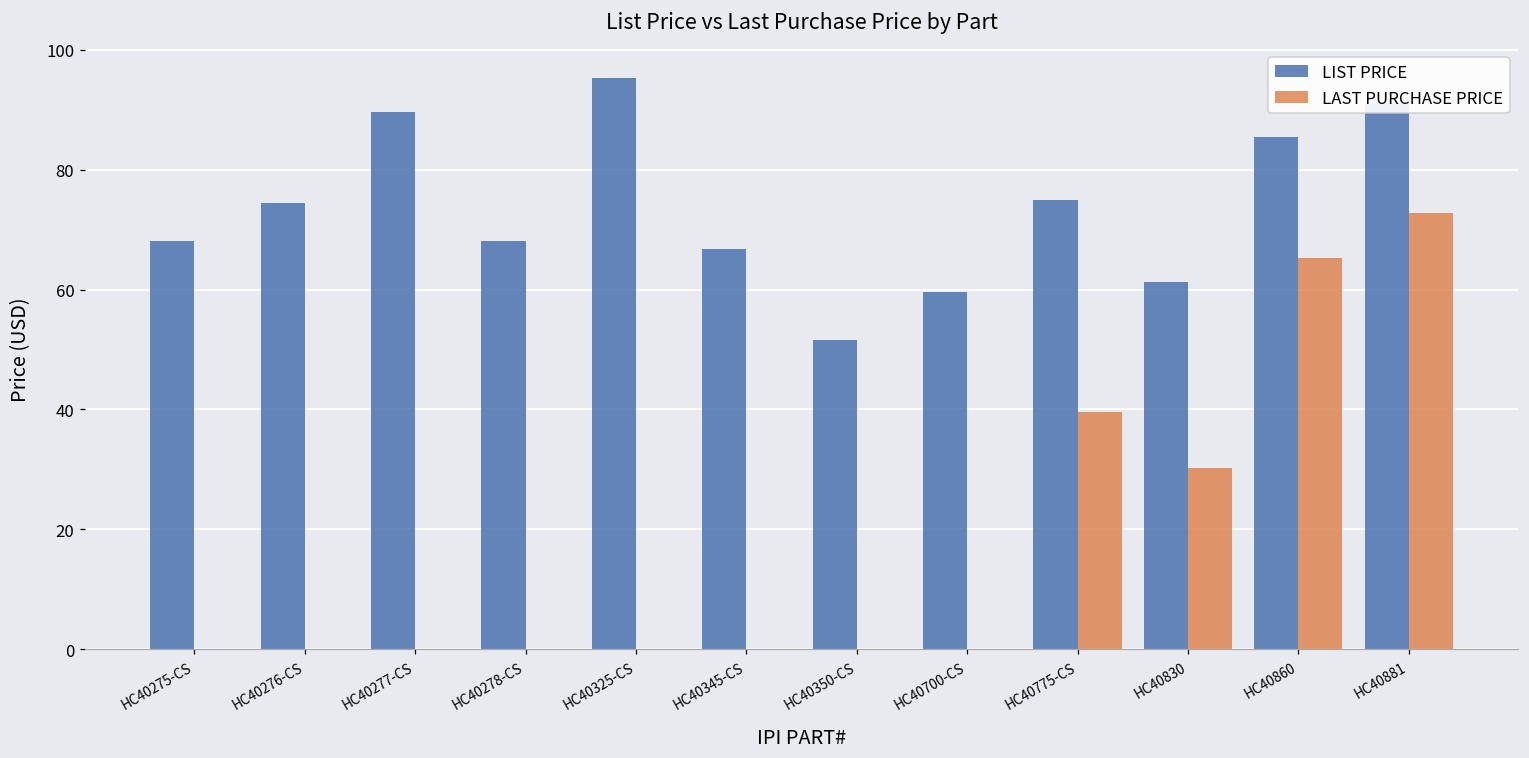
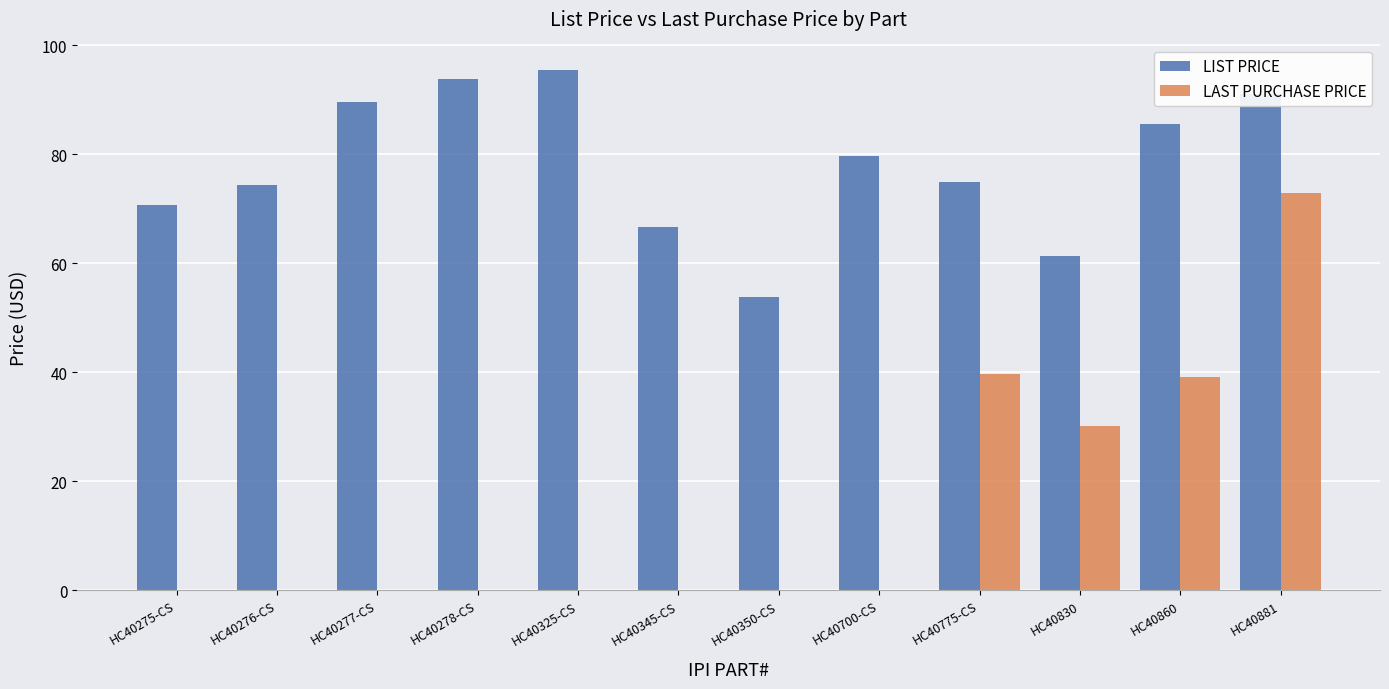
LIST PRICE, HC40275-CS: 68 -> 71
LIST PRICE, HC40278-CS: 68 -> 94
LIST PRICE, HC40350-CS: 52 -> 54
LIST PRICE, HC40700-CS: 60 -> 80
LAST PURCHASE PRICE, HC40860: 65 -> 39
